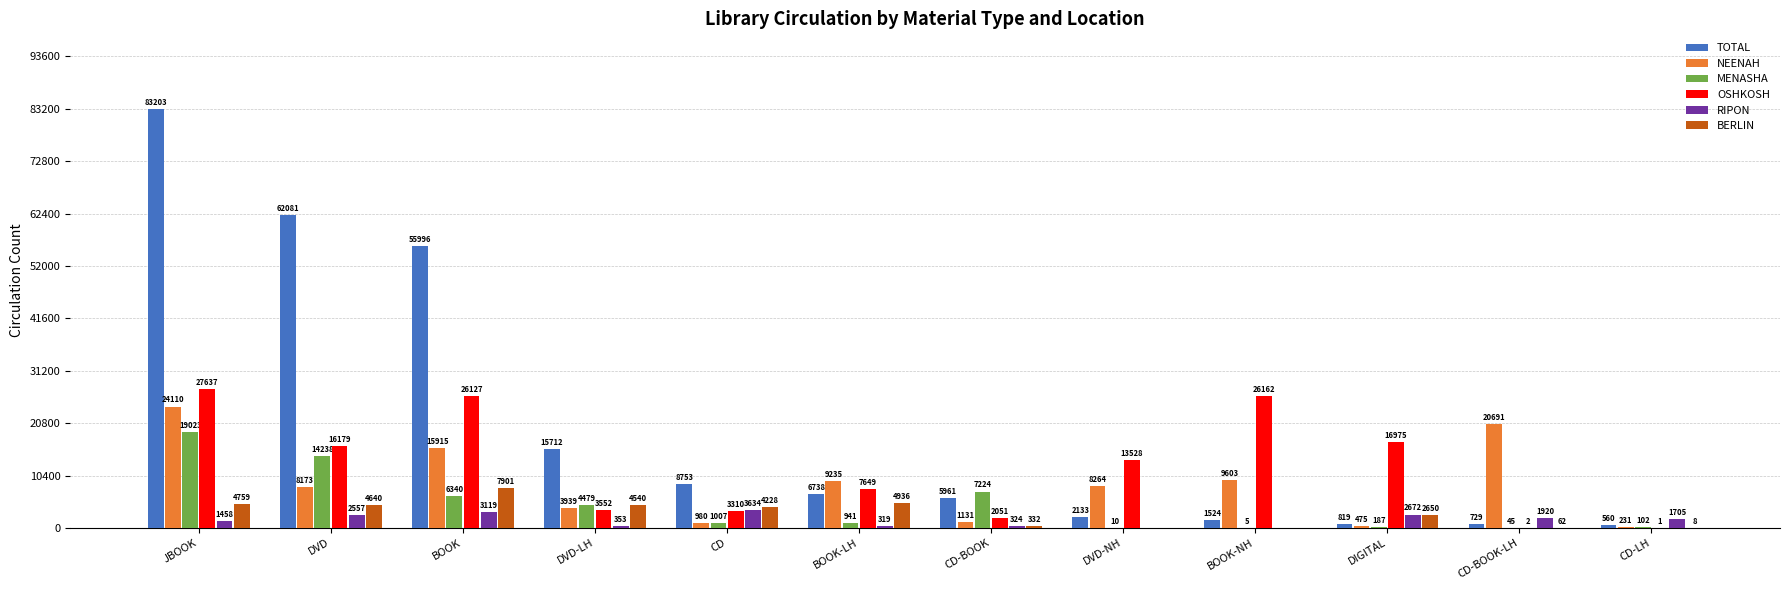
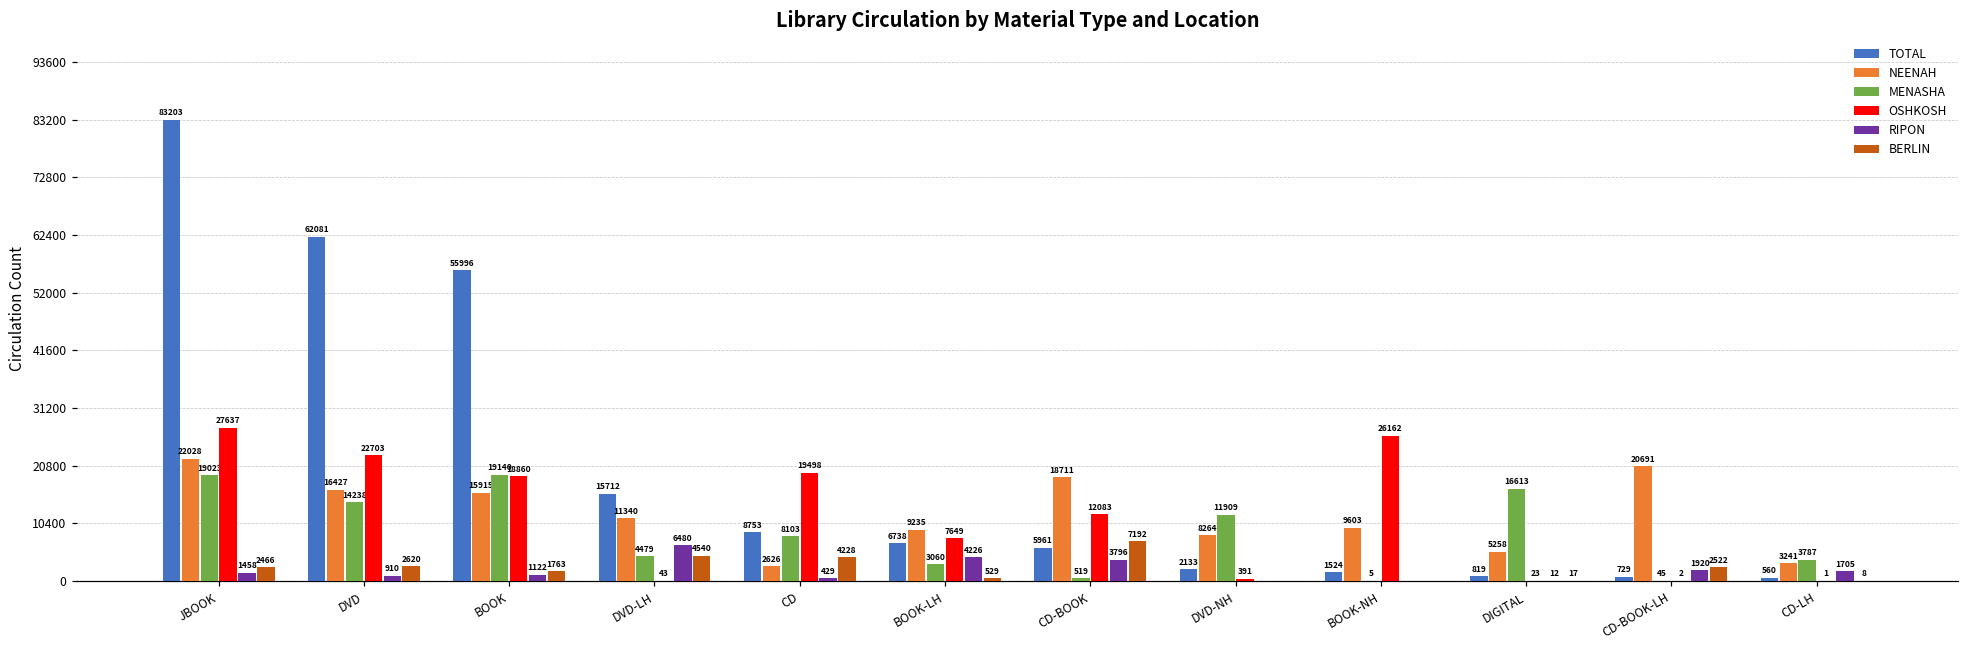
NEENAH, JBOOK: 24110 -> 22028
BERLIN, JBOOK: 4759 -> 2466
NEENAH, DVD: 8173 -> 16427
OSHKOSH, DVD: 16179 -> 22703
RIPON, DVD: 2557 -> 910
BERLIN, DVD: 4640 -> 2620
MENASHA, BOOK: 6340 -> 19140
OSHKOSH, BOOK: 26127 -> 18860
RIPON, BOOK: 3119 -> 1122
BERLIN, BOOK: 7901 -> 1763
NEENAH, DVD-LH: 3939 -> 11340
OSHKOSH, DVD-LH: 3552 -> 43
RIPON, DVD-LH: 353 -> 6480
NEENAH, CD: 980 -> 2626
MENASHA, CD: 1007 -> 8103
OSHKOSH, CD: 3310 -> 19498
RIPON, CD: 3634 -> 429
MENASHA, BOOK-LH: 941 -> 3060
RIPON, BOOK-LH: 319 -> 4226
BERLIN, BOOK-LH: 4936 -> 529
NEENAH, CD-BOOK: 1131 -> 18711
MENASHA, CD-BOOK: 7224 -> 519
OSHKOSH, CD-BOOK: 2051 -> 12083
RIPON, CD-BOOK: 324 -> 3796
BERLIN, CD-BOOK: 332 -> 7192
MENASHA, DVD-NH: 10 -> 11909
OSHKOSH, DVD-NH: 13528 -> 391
NEENAH, DIGITAL: 475 -> 5258
MENASHA, DIGITAL: 187 -> 16613
OSHKOSH, DIGITAL: 16975 -> 23
RIPON, DIGITAL: 2672 -> 12
BERLIN, DIGITAL: 2650 -> 17
BERLIN, CD-BOOK-LH: 62 -> 2522
NEENAH, CD-LH: 231 -> 3241
MENASHA, CD-LH: 102 -> 3787
